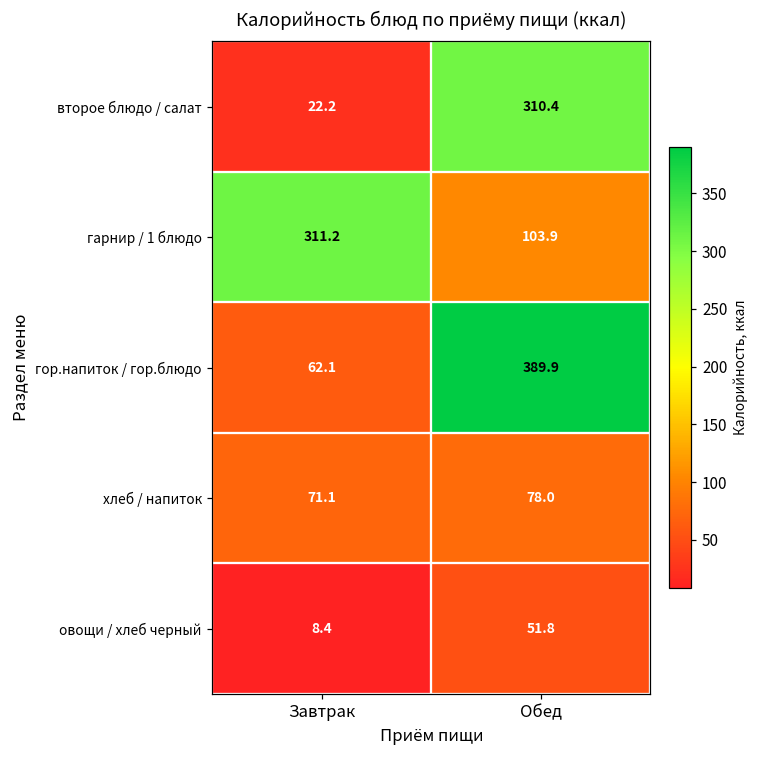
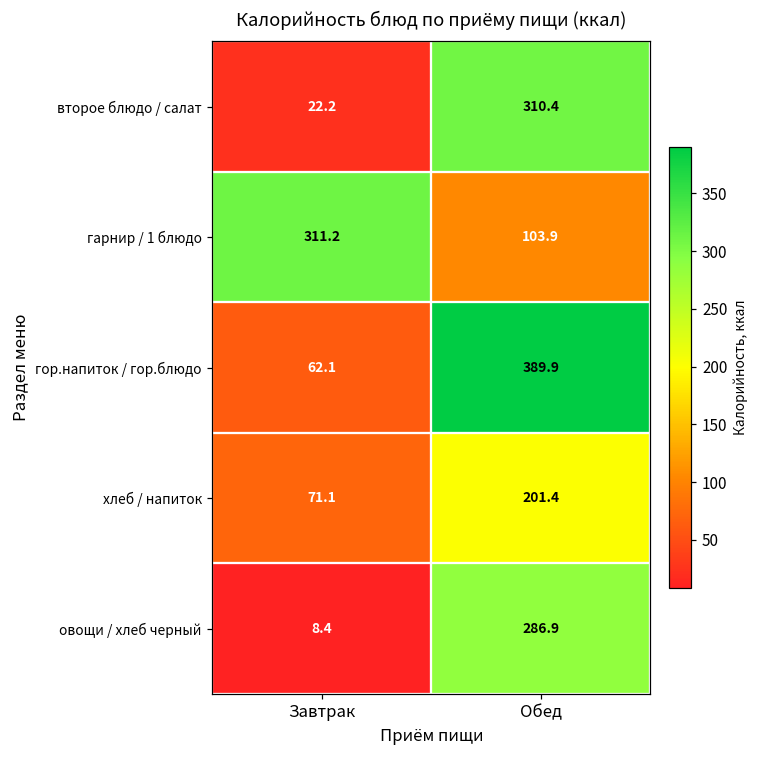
хлеб / напиток, Обед: 78.0 -> 201.4
овощи / хлеб черный, Обед: 51.8 -> 286.9
